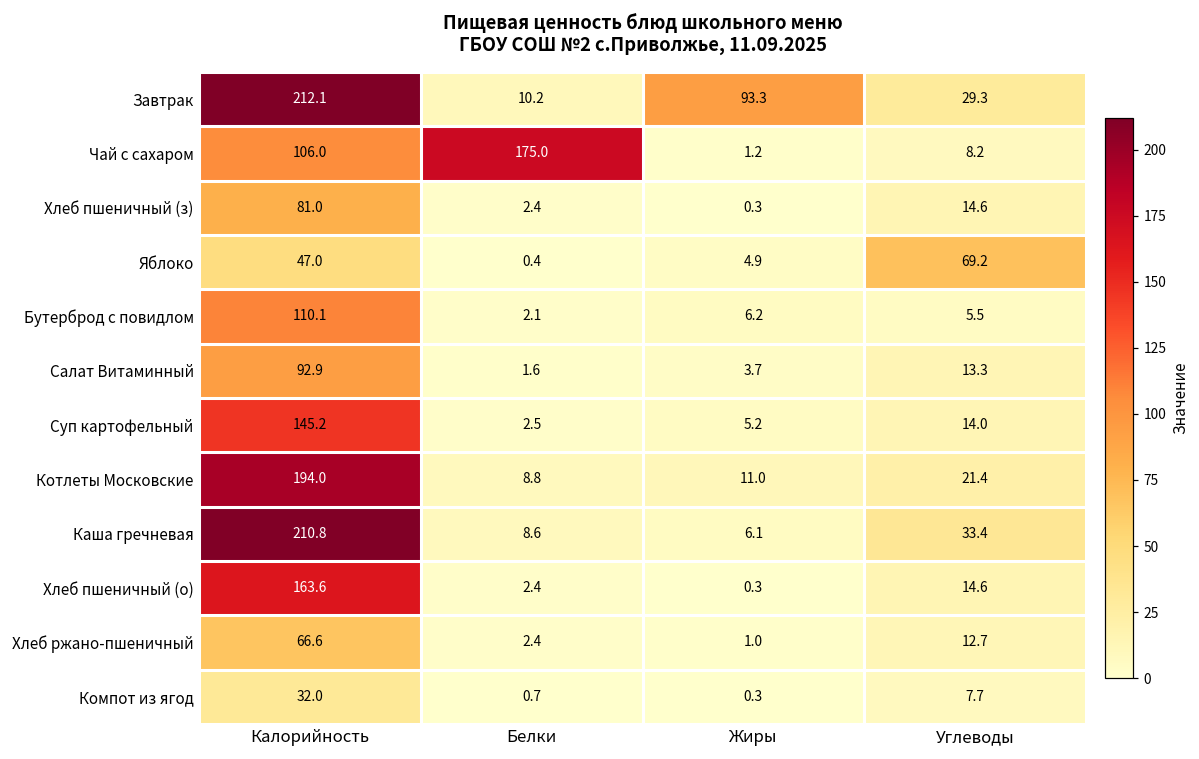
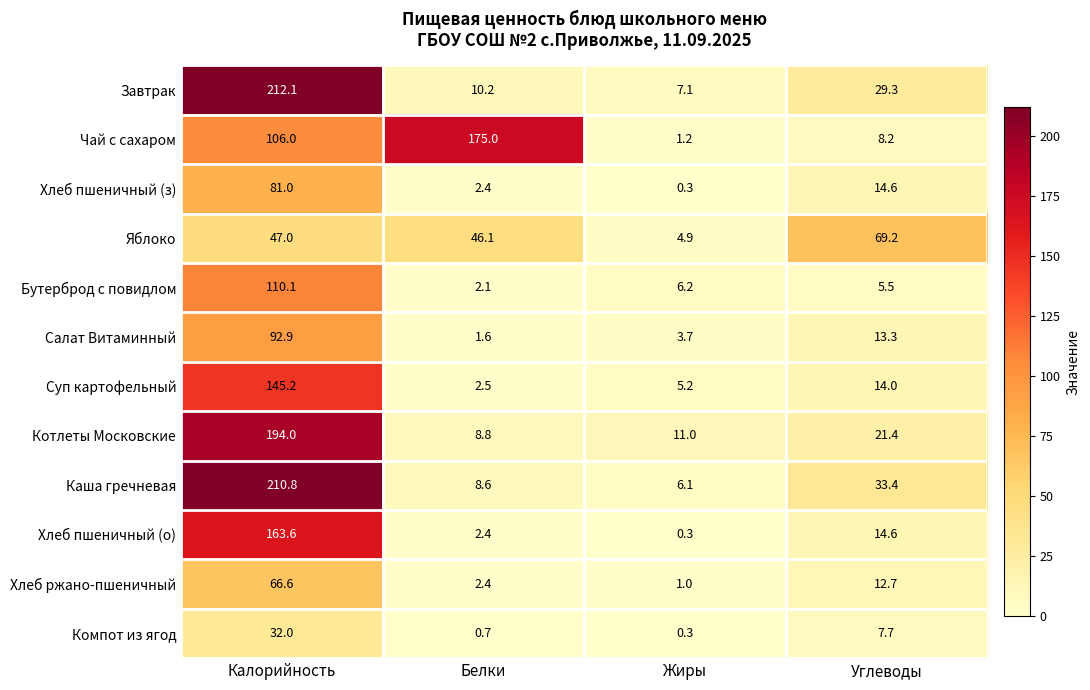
Завтрак, Жиры: 93.3 -> 7.1
Яблоко, Белки: 0.4 -> 46.1
